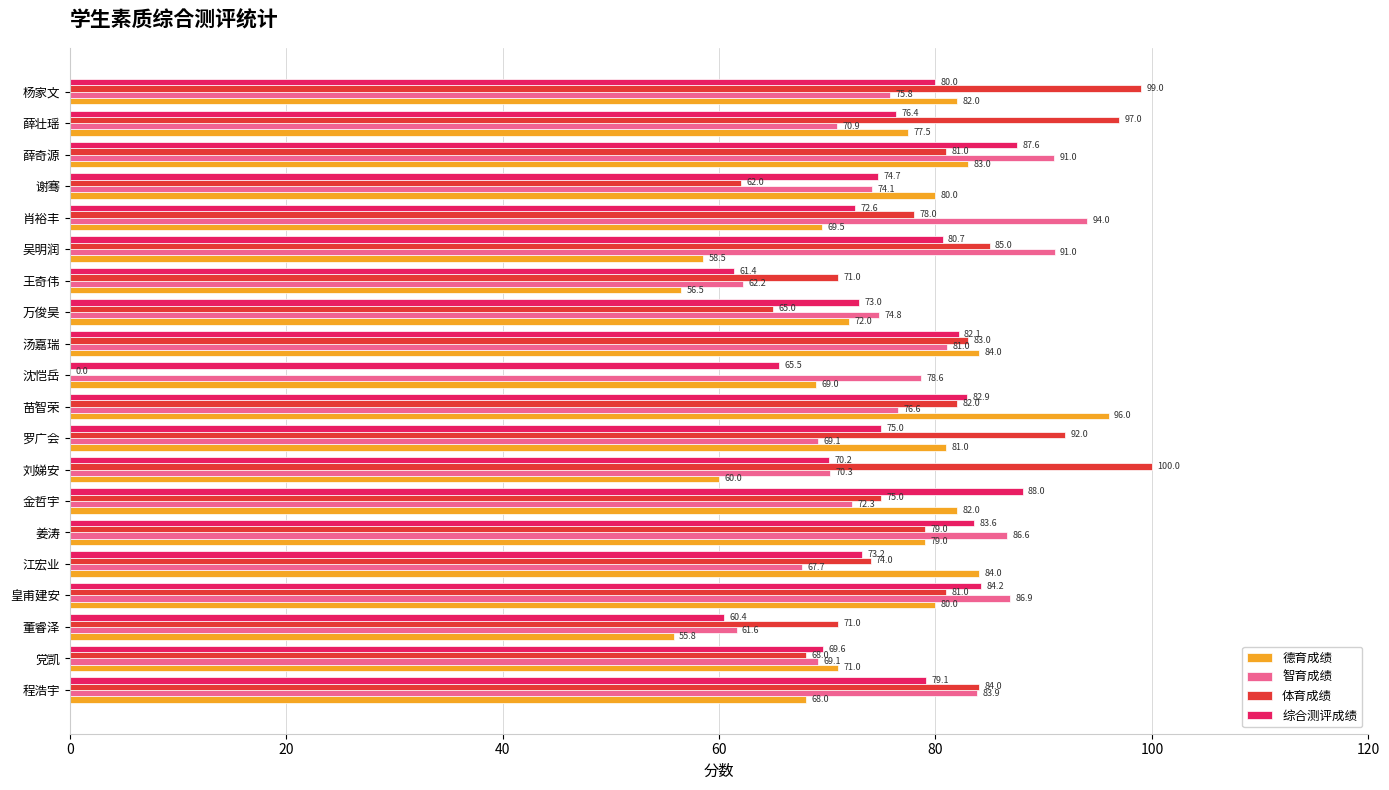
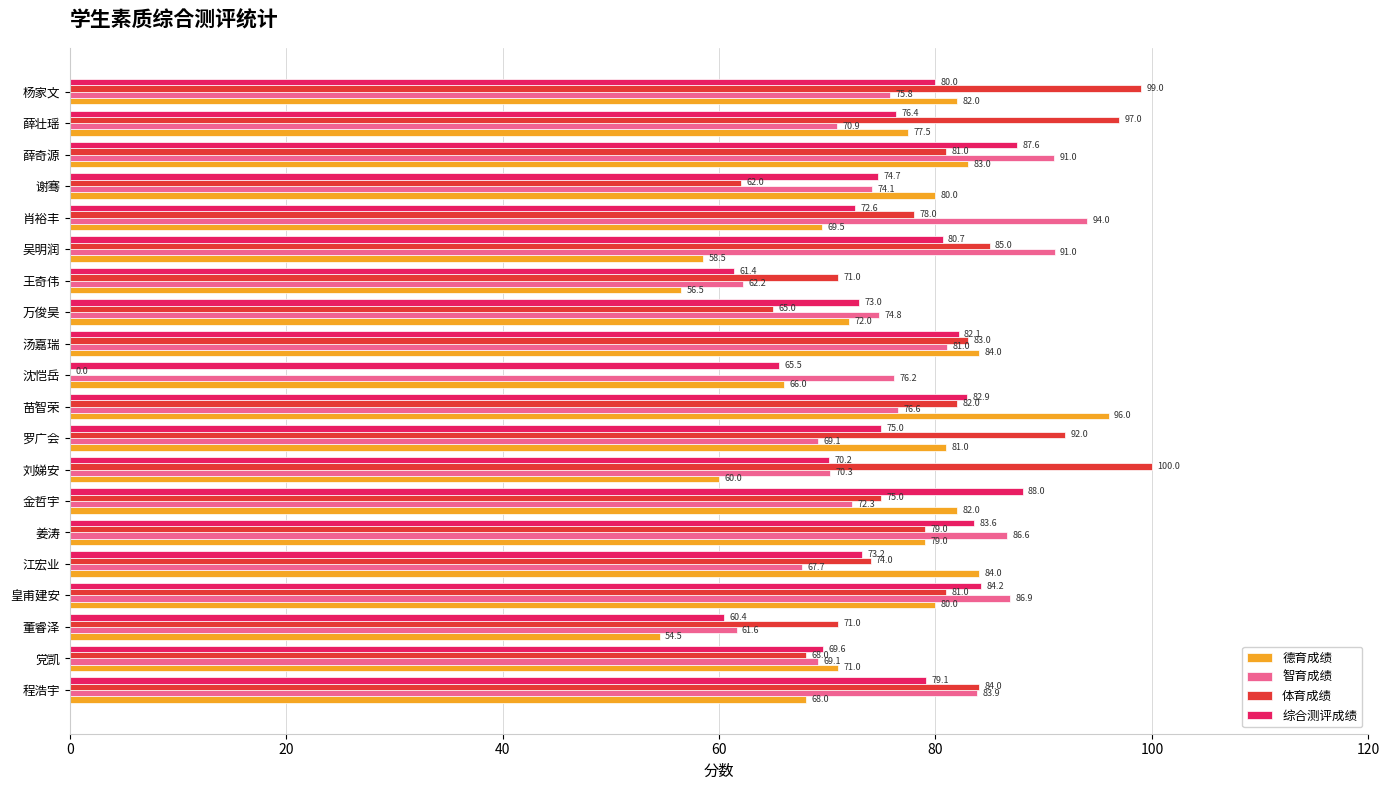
智育成绩, 沈恺岳: 78.6 -> 76.2
德育成绩, 沈恺岳: 69.0 -> 66.0
德育成绩, 董睿泽: 55.8 -> 54.5
